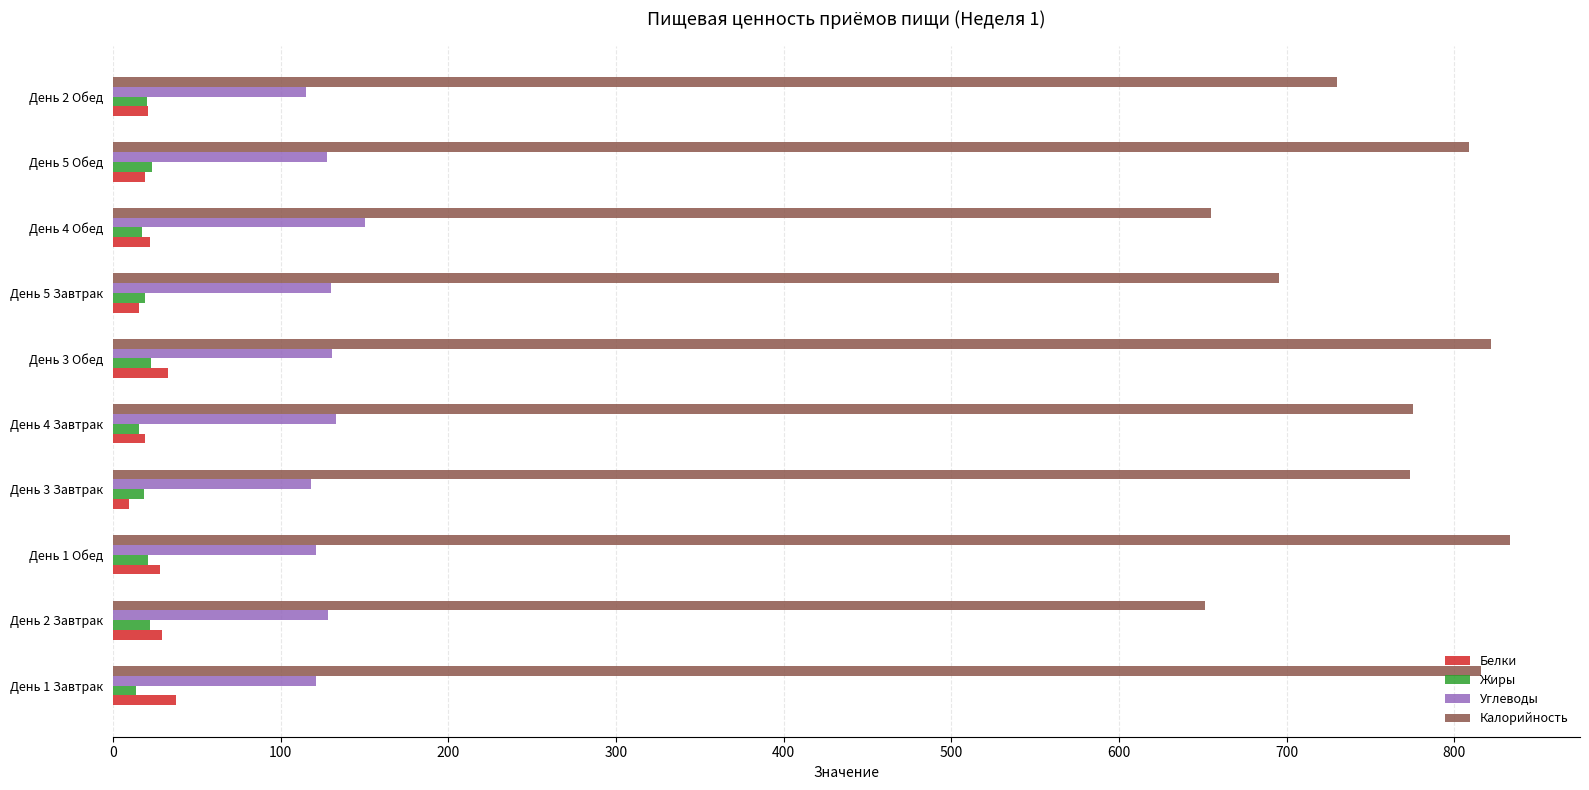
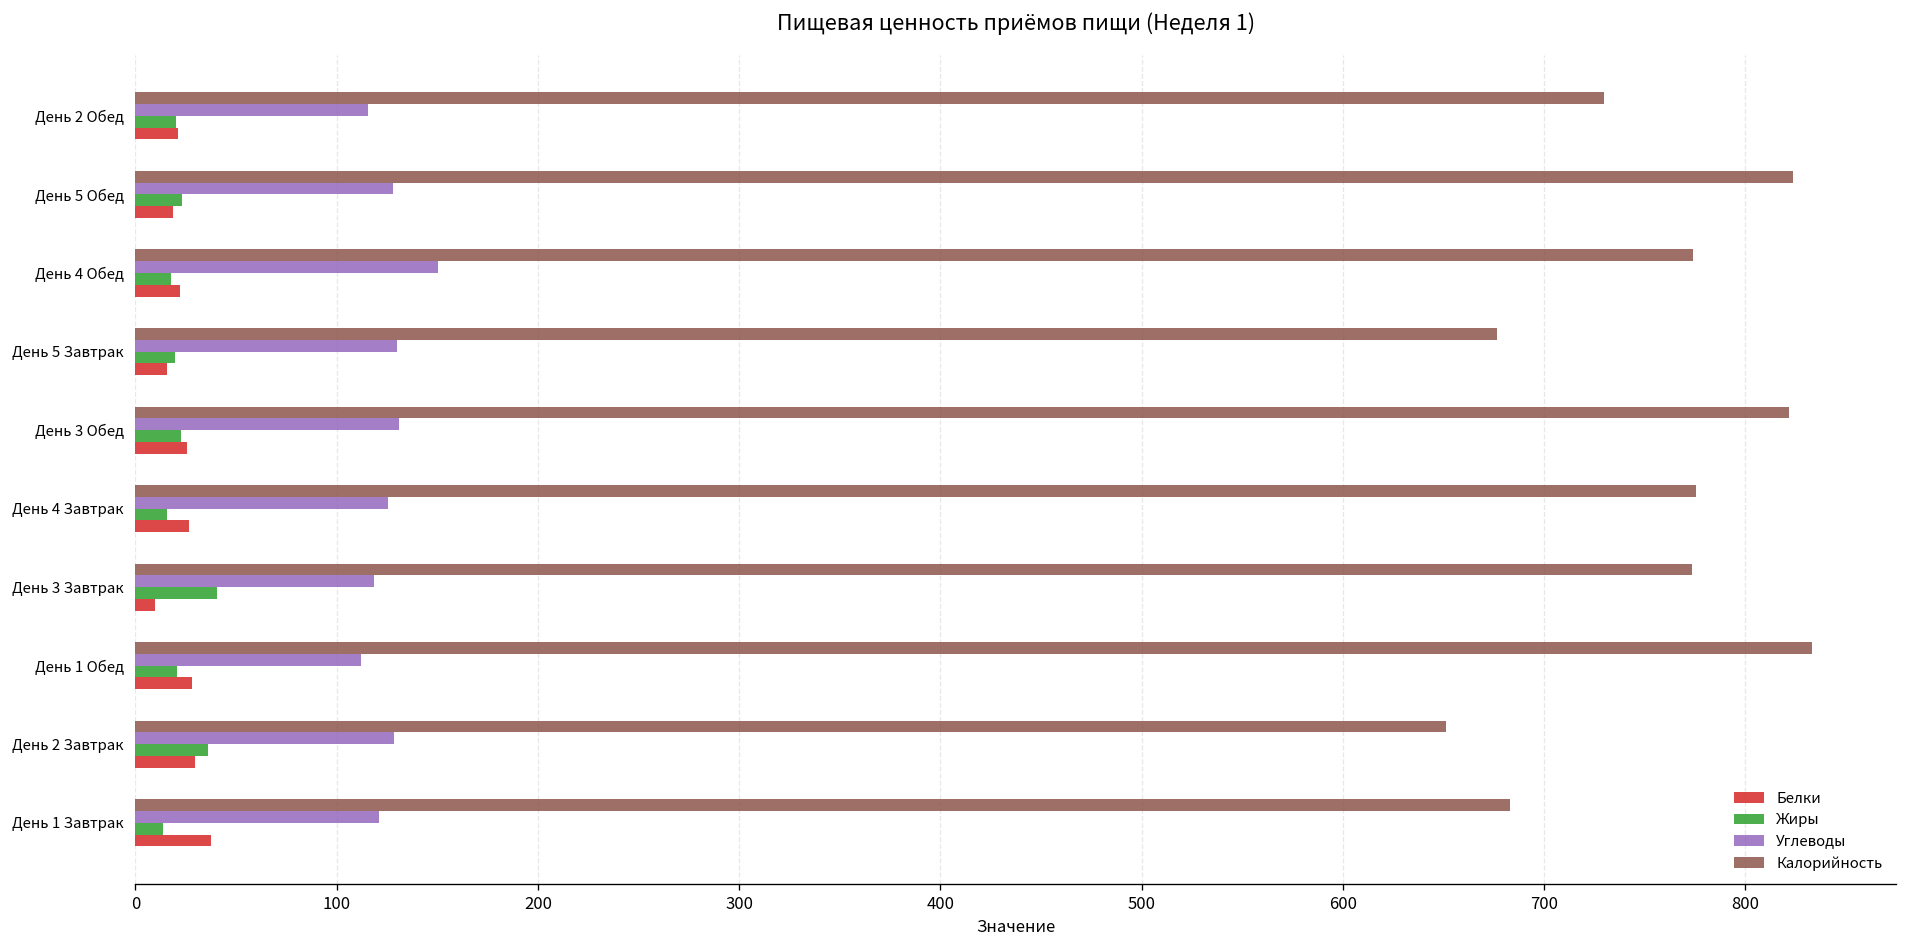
Калорийность, День 5 Обед: 809 -> 824
Калорийность, День 4 Обед: 655 -> 774
Калорийность, День 5 Завтрак: 695 -> 677
Белки, День 3 Обед: 33 -> 25
Углеводы, День 4 Завтрак: 133 -> 126
Белки, День 4 Завтрак: 19 -> 27
Жиры, День 3 Завтрак: 18 -> 40
Углеводы, День 1 Обед: 121 -> 112
Жиры, День 2 Завтрак: 22 -> 36
Калорийность, День 1 Завтрак: 816 -> 683
